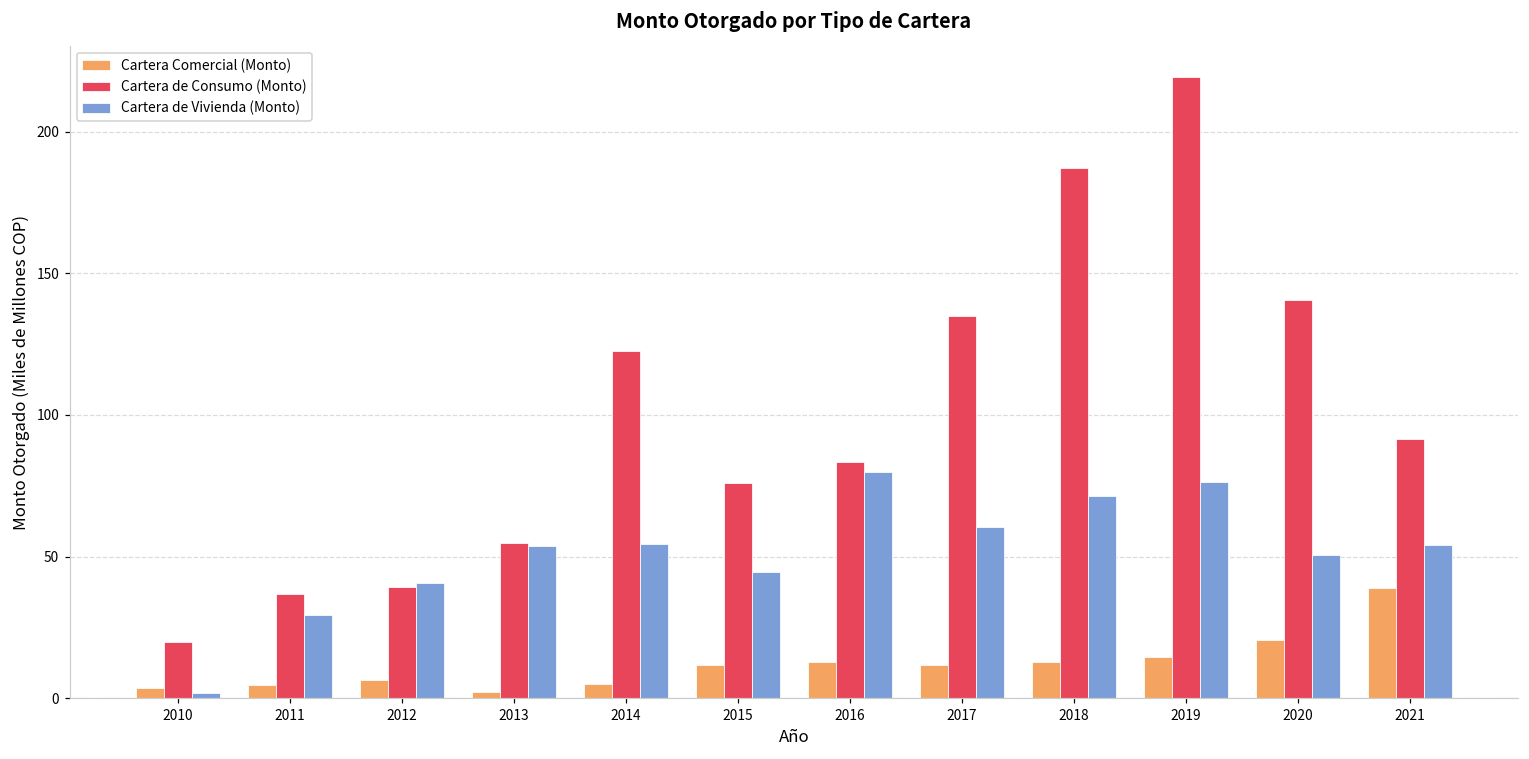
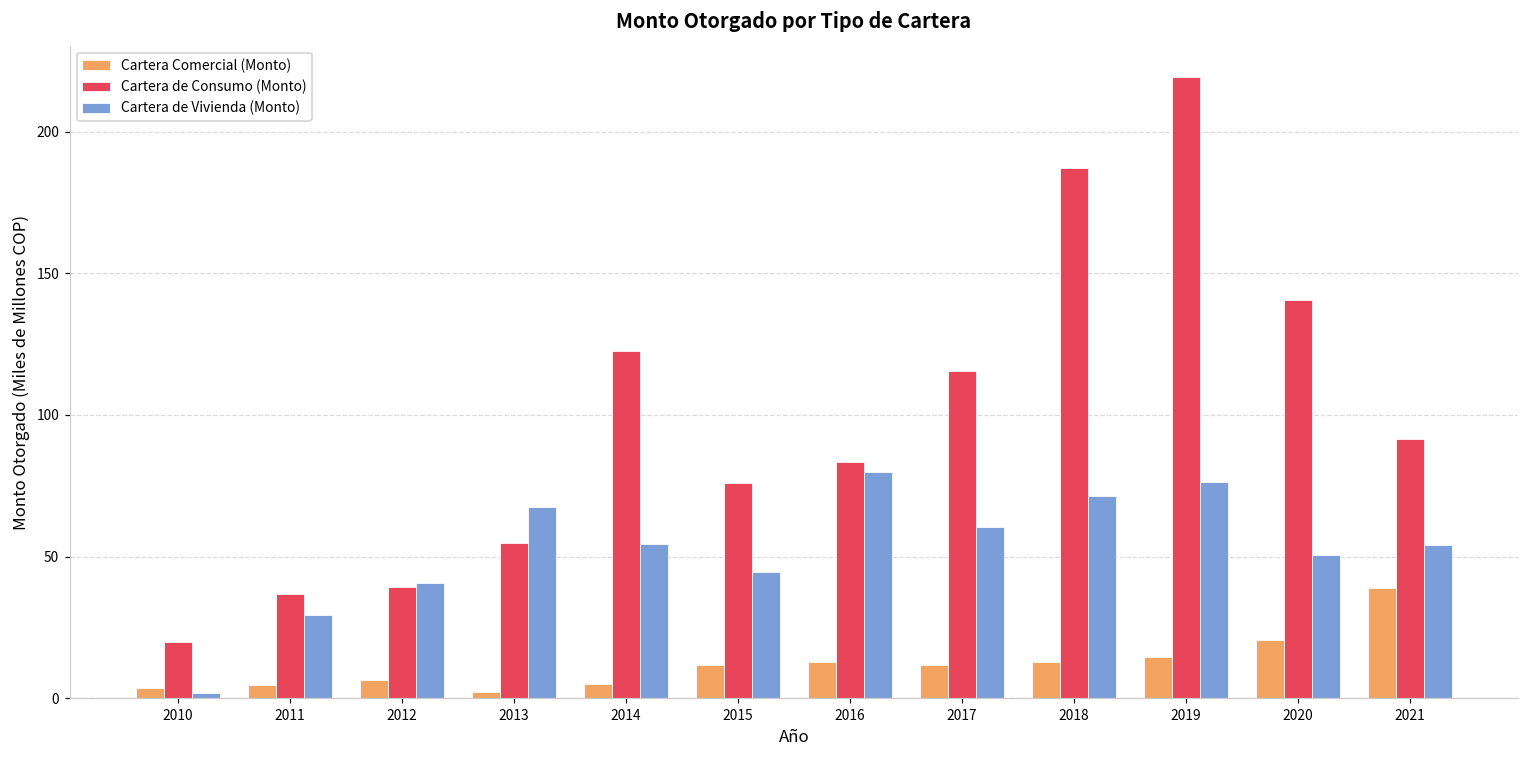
Cartera de Vivienda (Monto), 2013: 54 -> 68
Cartera de Consumo (Monto), 2017: 135 -> 116
